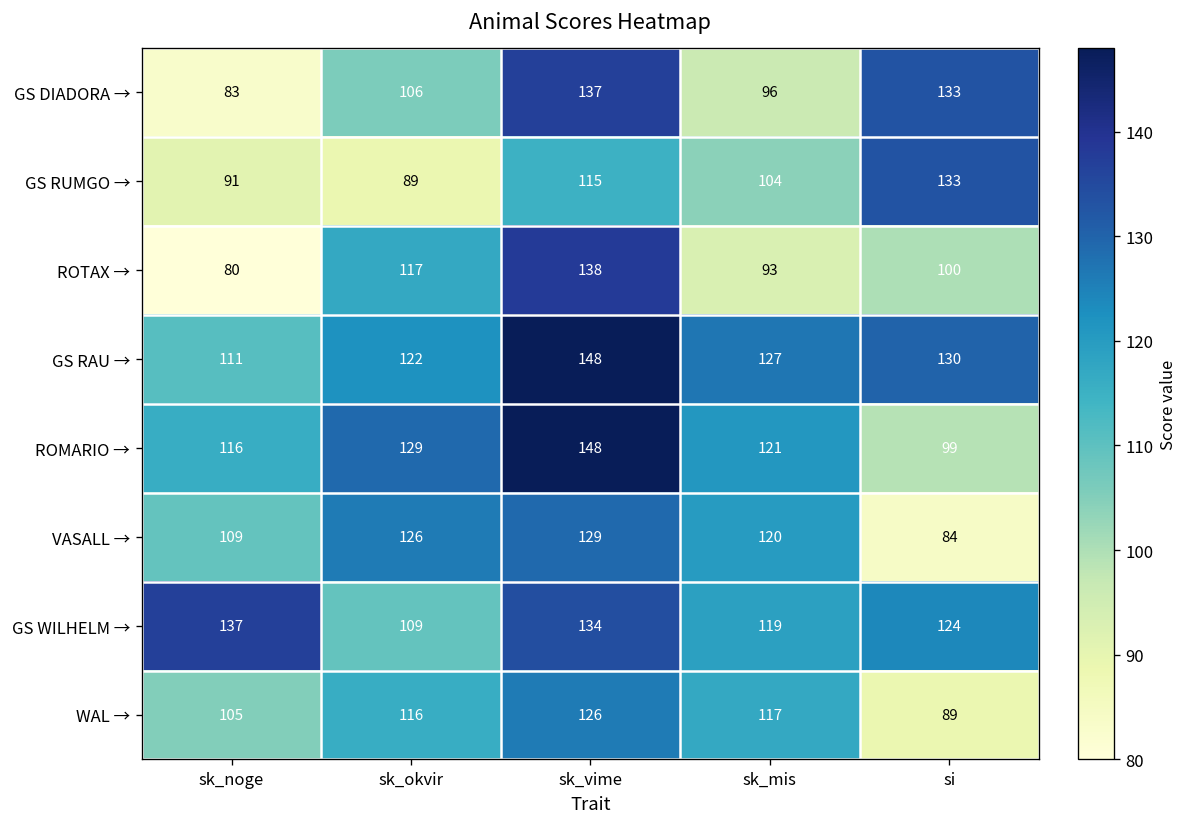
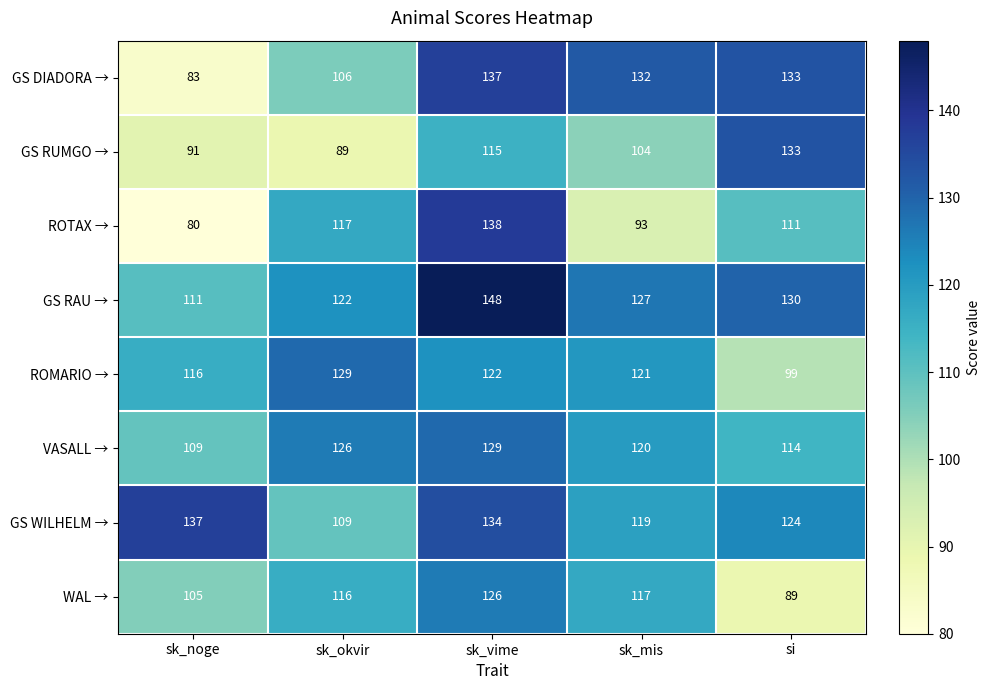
GS DIADORA →, sk_mis: 96 -> 132
ROTAX →, si: 100 -> 111
ROMARIO →, sk_vime: 148 -> 122
VASALL →, si: 84 -> 114
